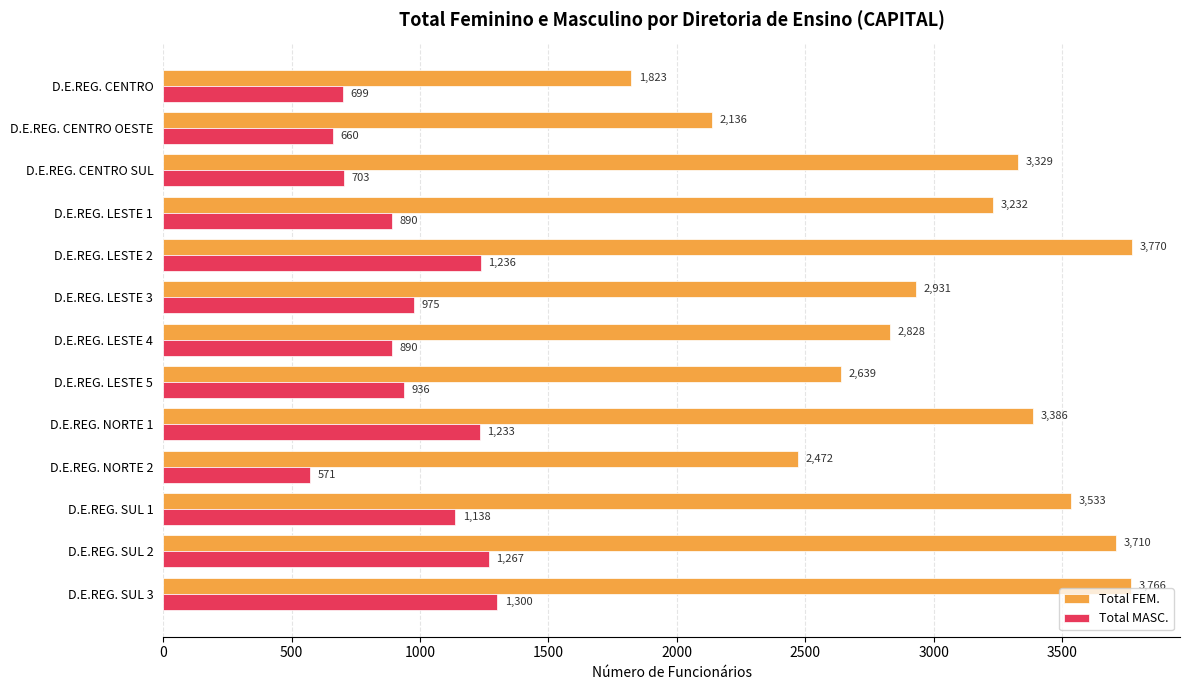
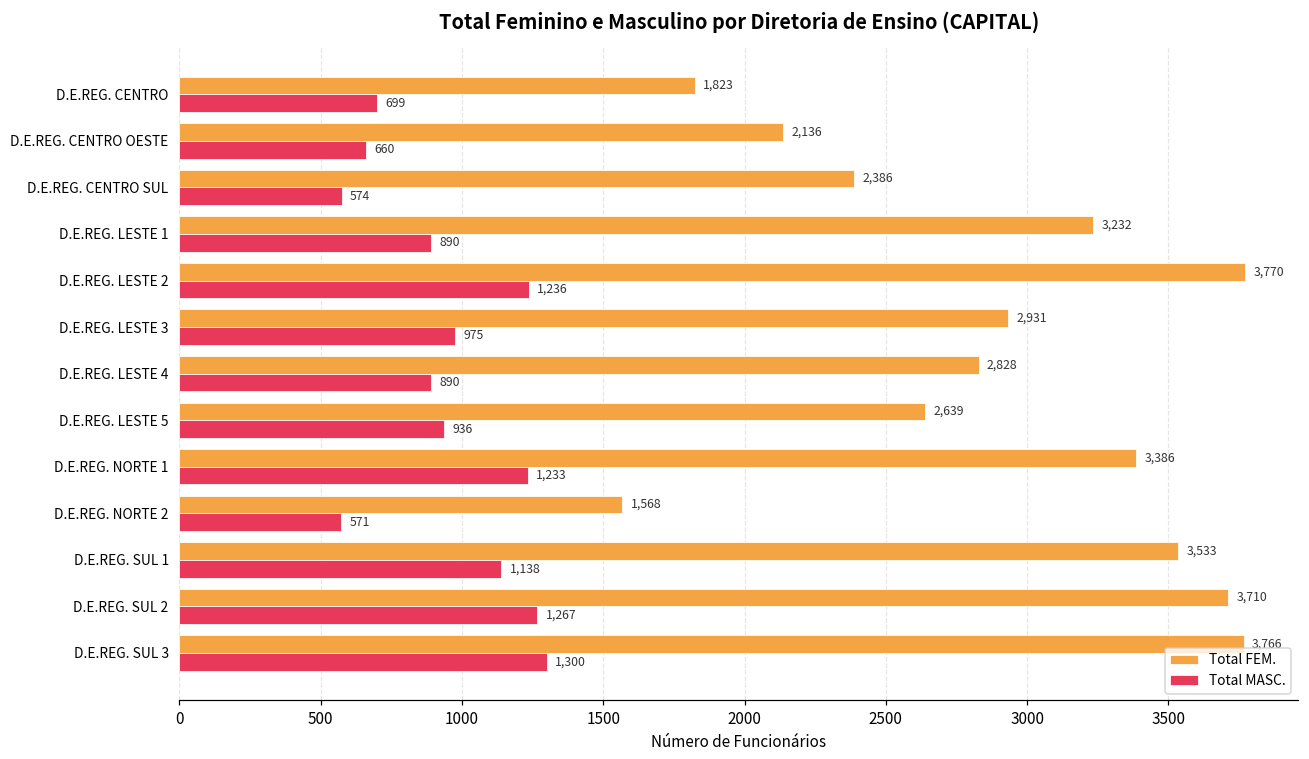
Total FEM., D.E.REG. CENTRO SUL: 3,329 -> 2,386
Total MASC., D.E.REG. CENTRO SUL: 703 -> 574
Total FEM., D.E.REG. NORTE 2: 2,472 -> 1,568
